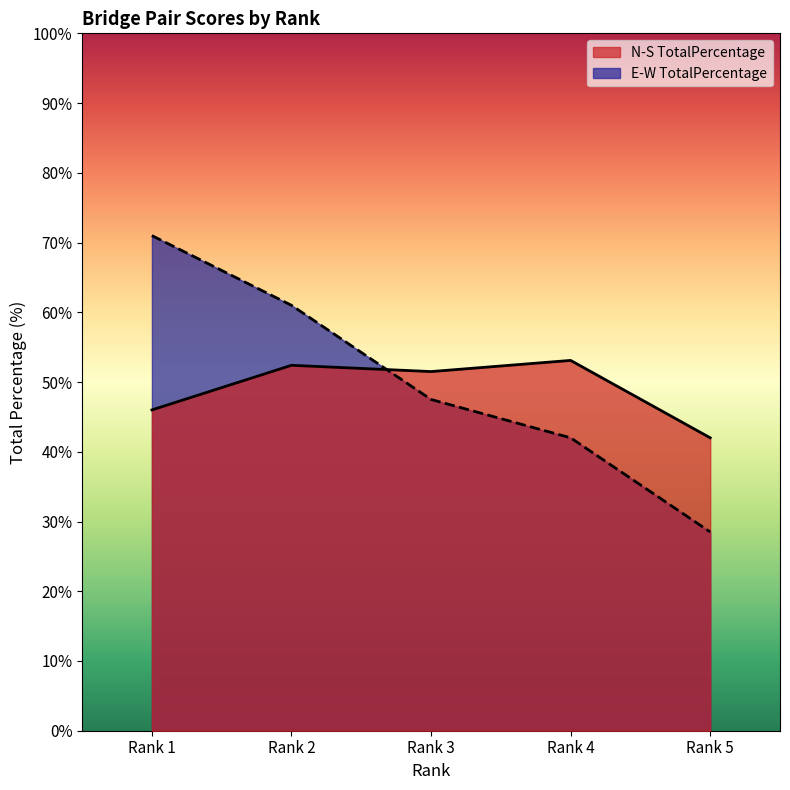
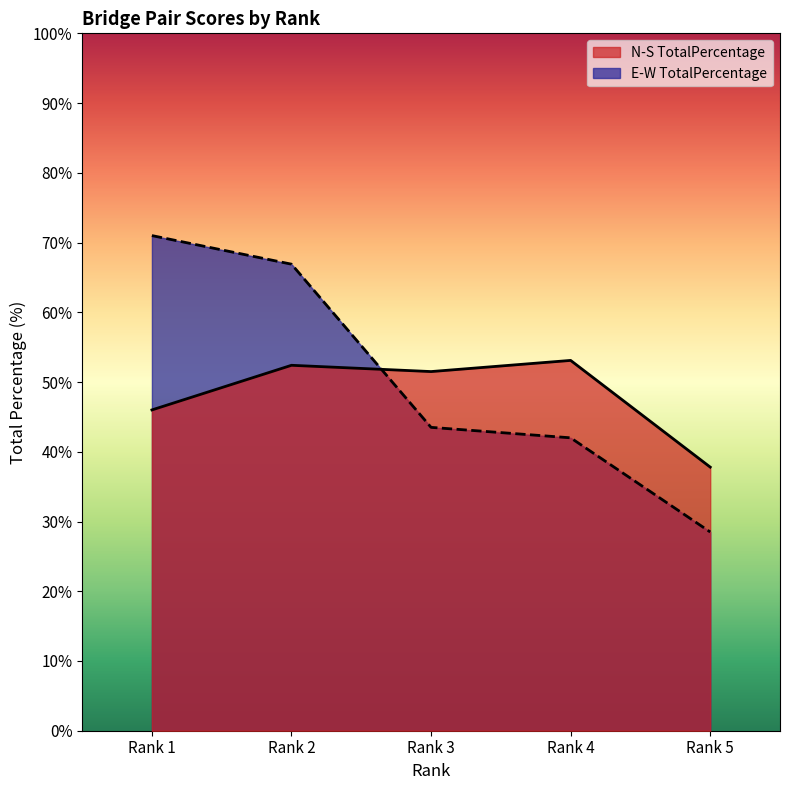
E-W TotalPercentage, Rank 2: 61% -> 67%
E-W TotalPercentage, Rank 3: 48% -> 44%
N-S TotalPercentage, Rank 5: 42% -> 38%
